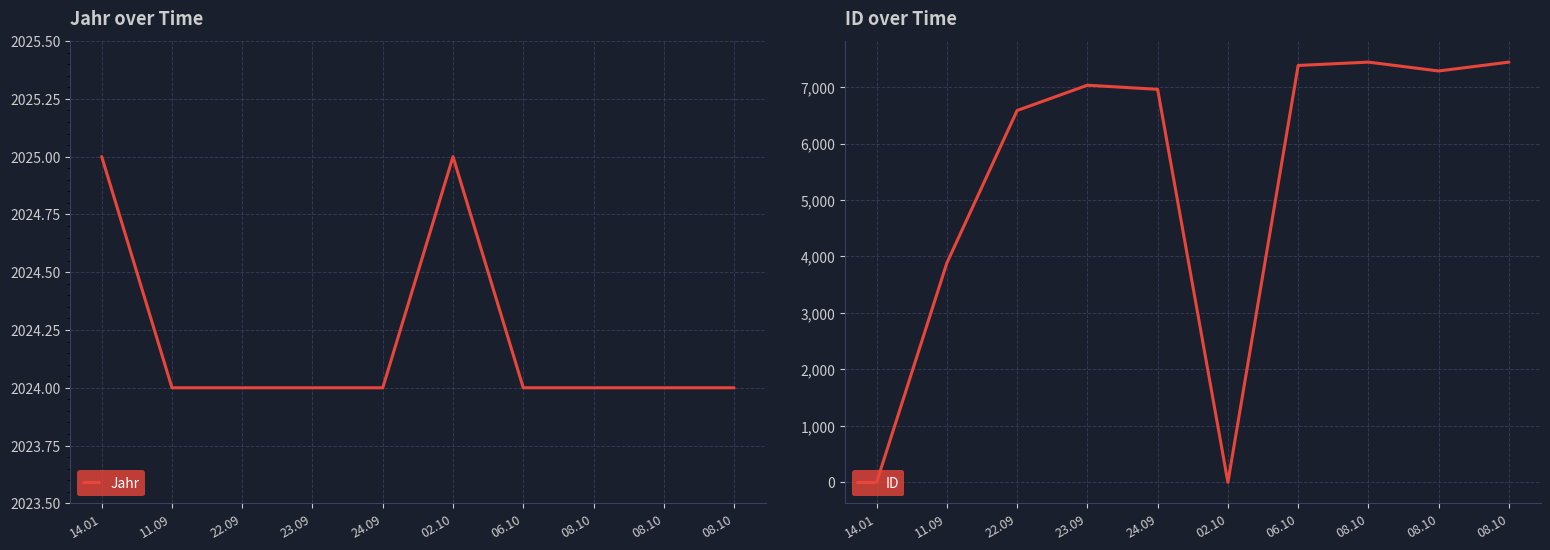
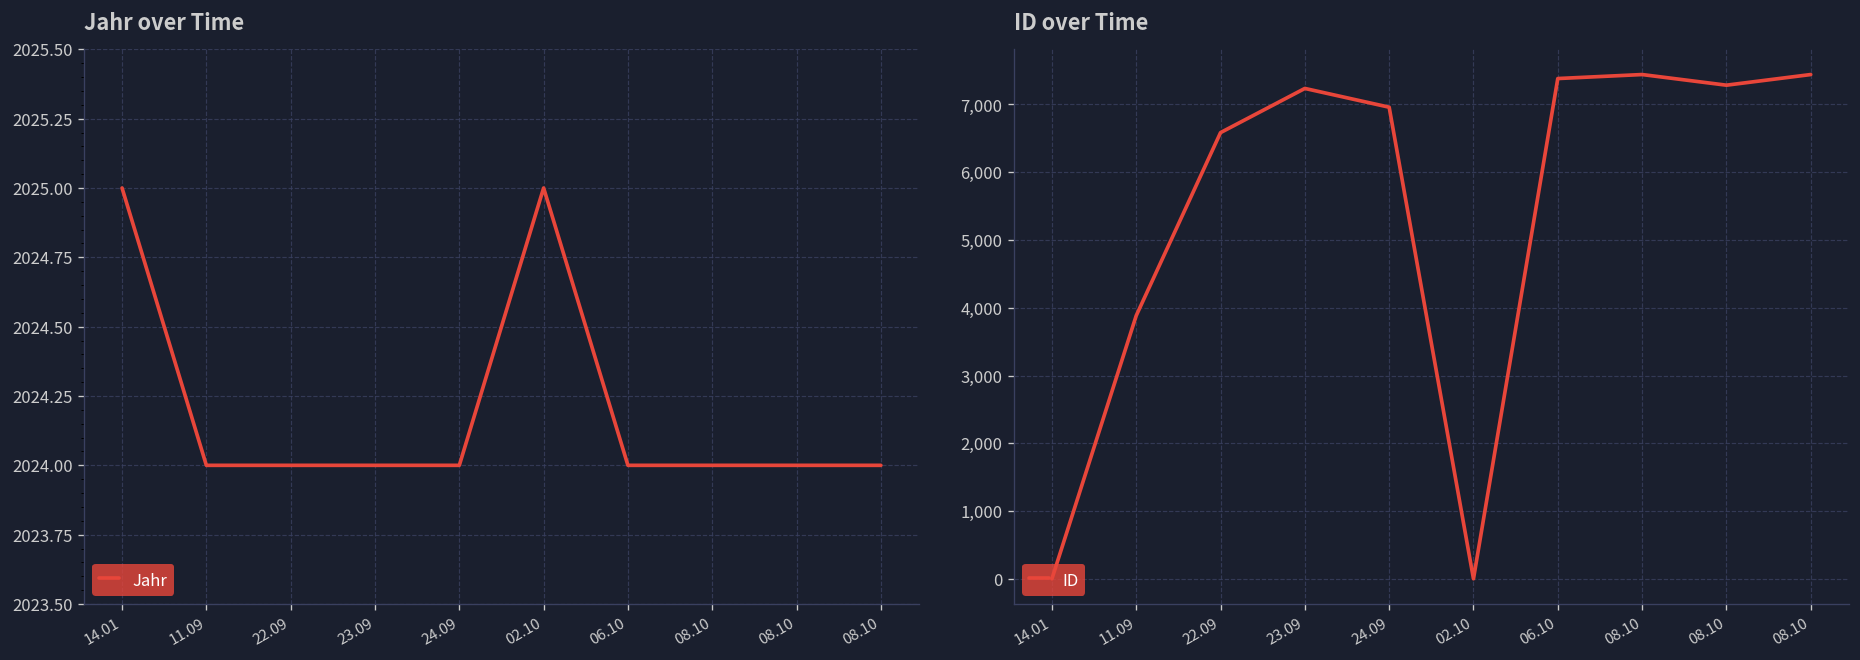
ID over Time, 23.09: 7,000 -> 7,200
